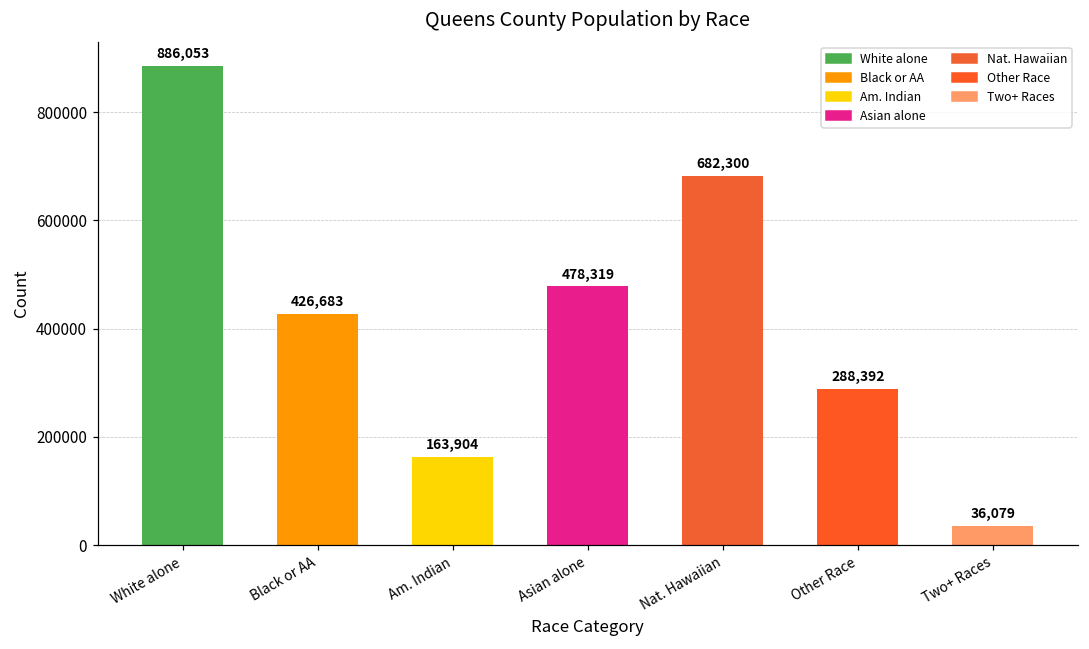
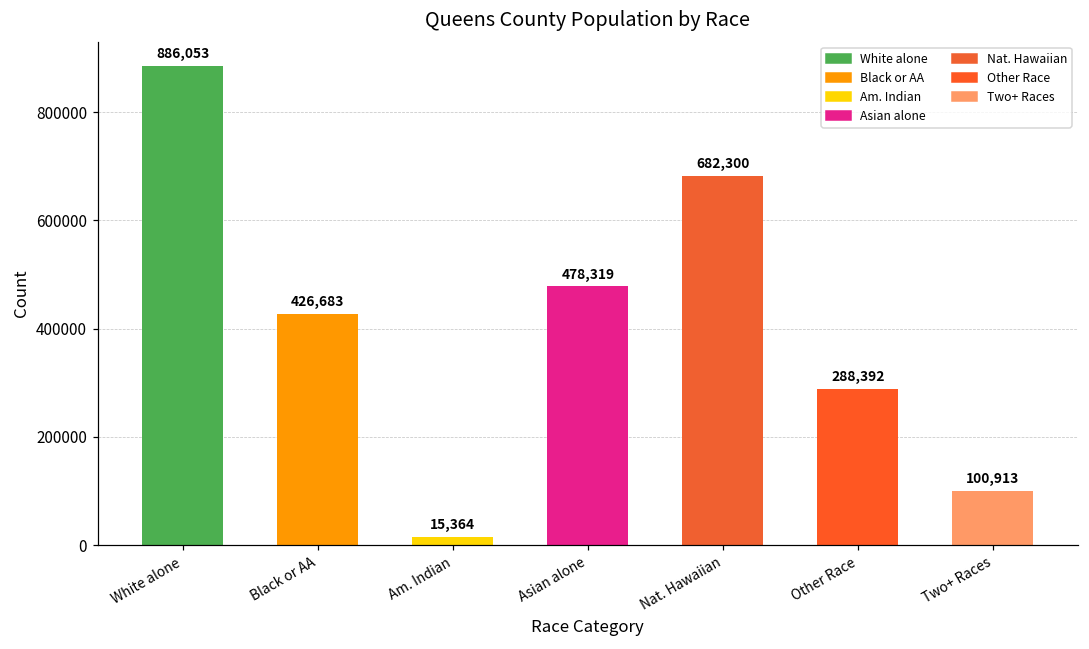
Am. Indian: 163,904 -> 15,364
Two+ Races: 36,079 -> 100,913
